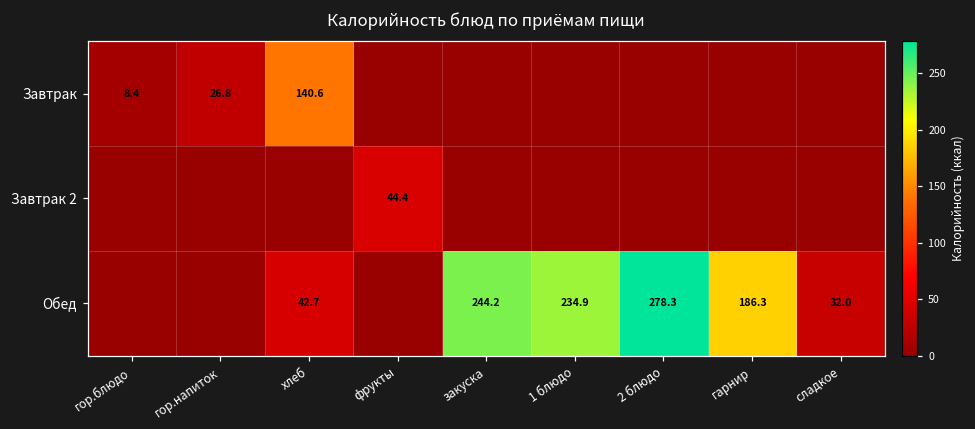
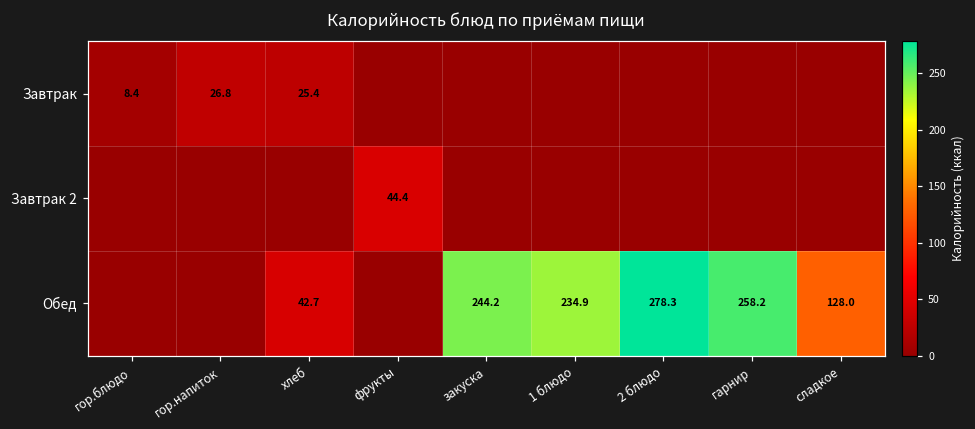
Завтрак, хлеб: 140.6 -> 25.4
Обед, гарнир: 186.3 -> 258.2
Обед, сладкое: 32.0 -> 128.0
